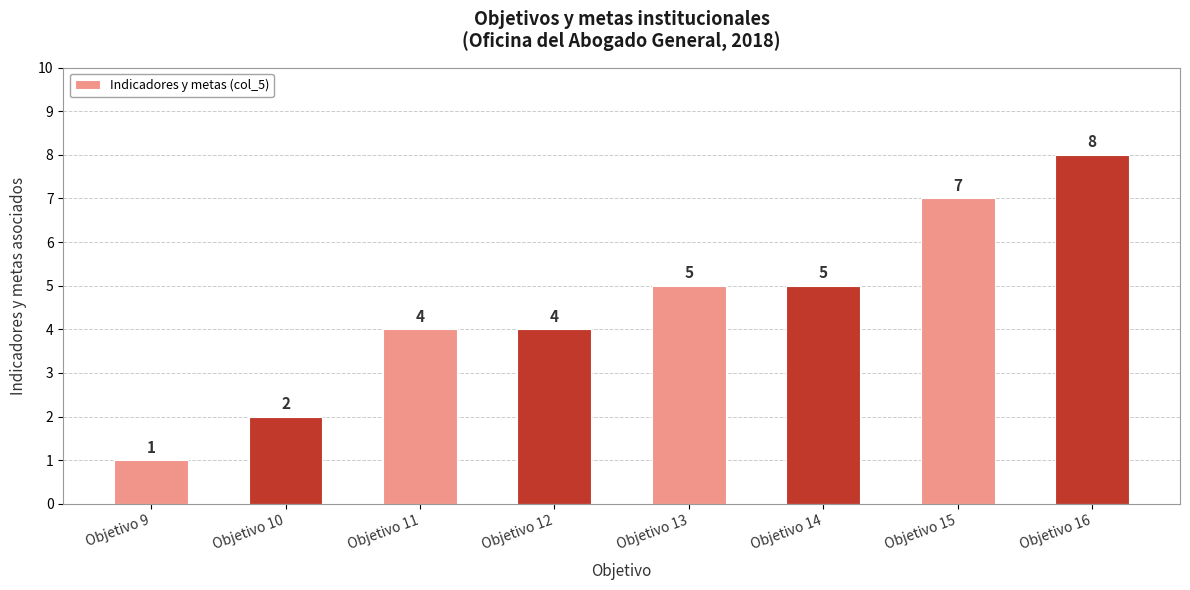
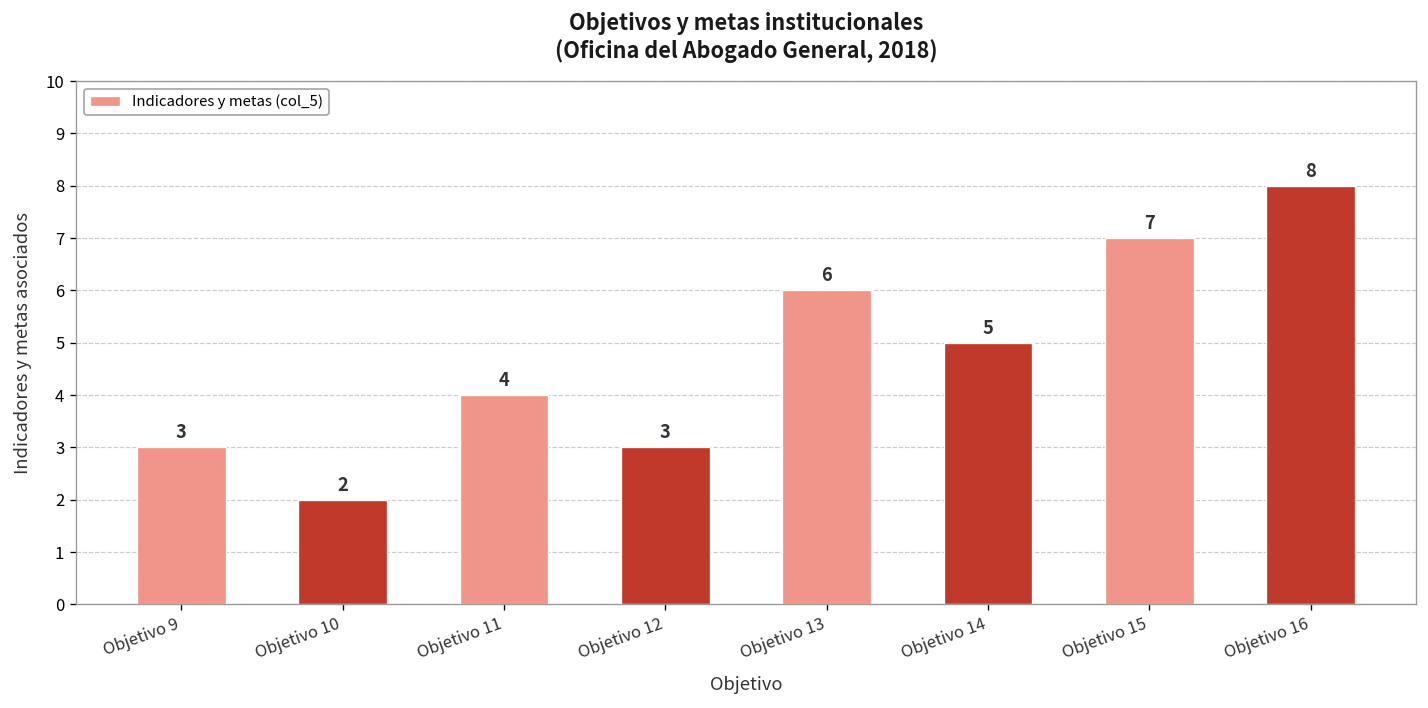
Objetivo 9: 1 -> 3
Objetivo 12: 4 -> 3
Objetivo 13: 5 -> 6
